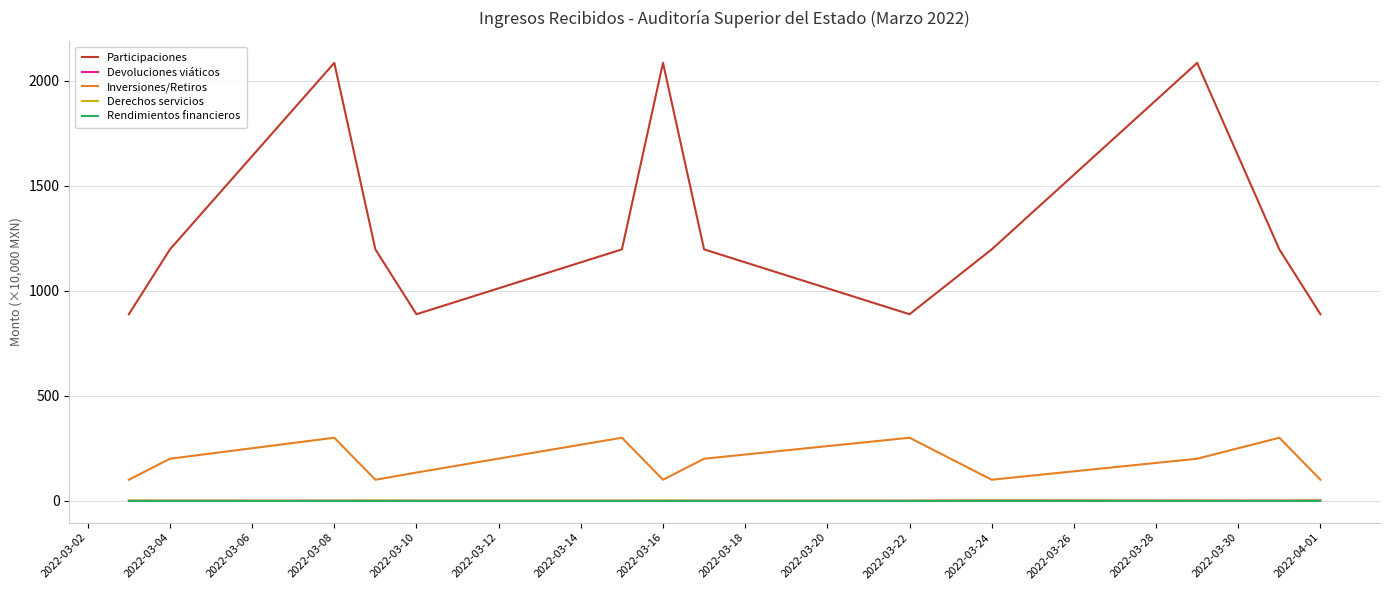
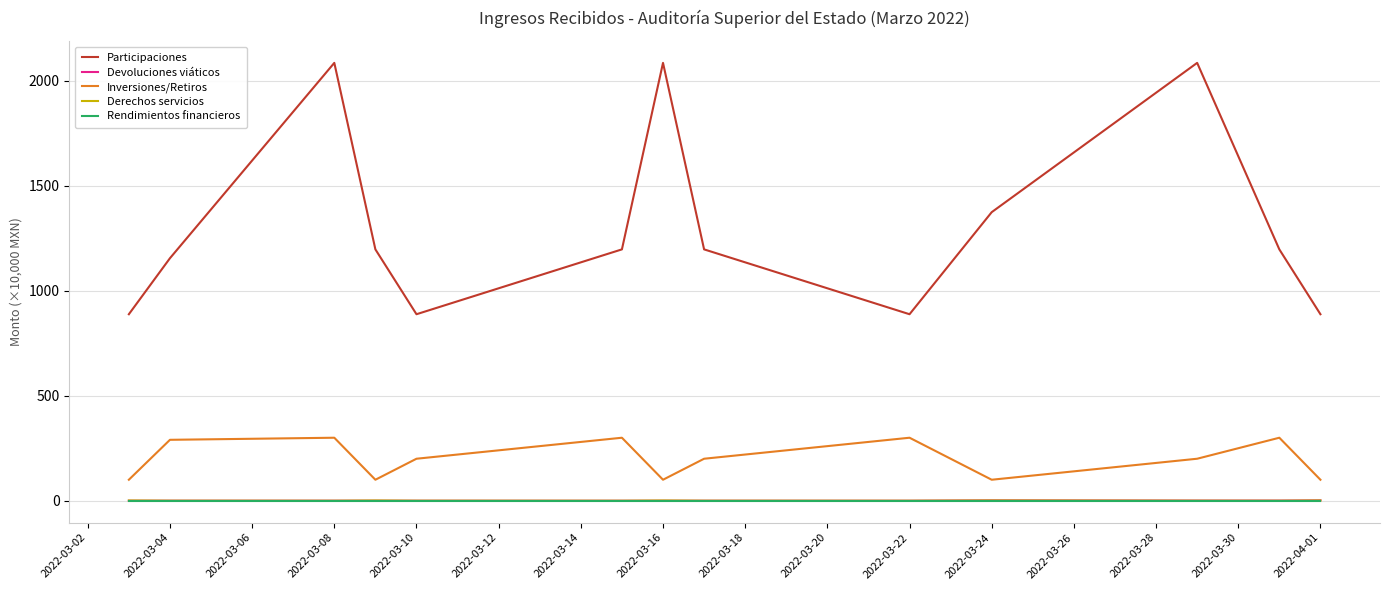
Participaciones, 2022-03-04: 1200 -> 1150
Inversiones/Retiros, 2022-03-04: 200 -> 290
Inversiones/Retiros, 2022-03-10: 130 -> 200
Participaciones, 2022-03-24: 1200 -> 1370
